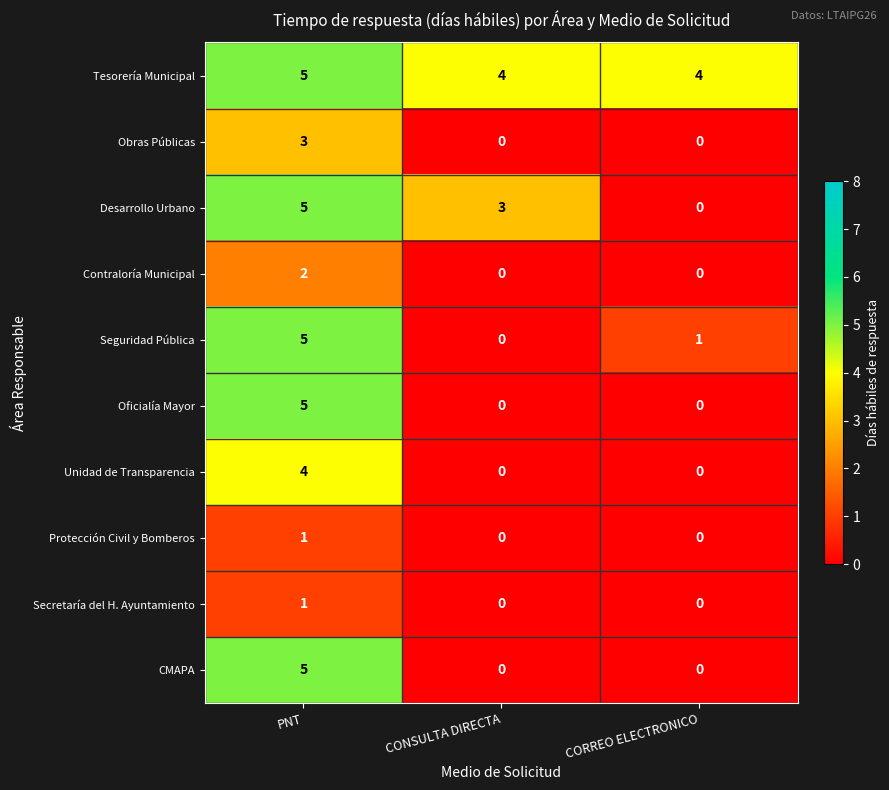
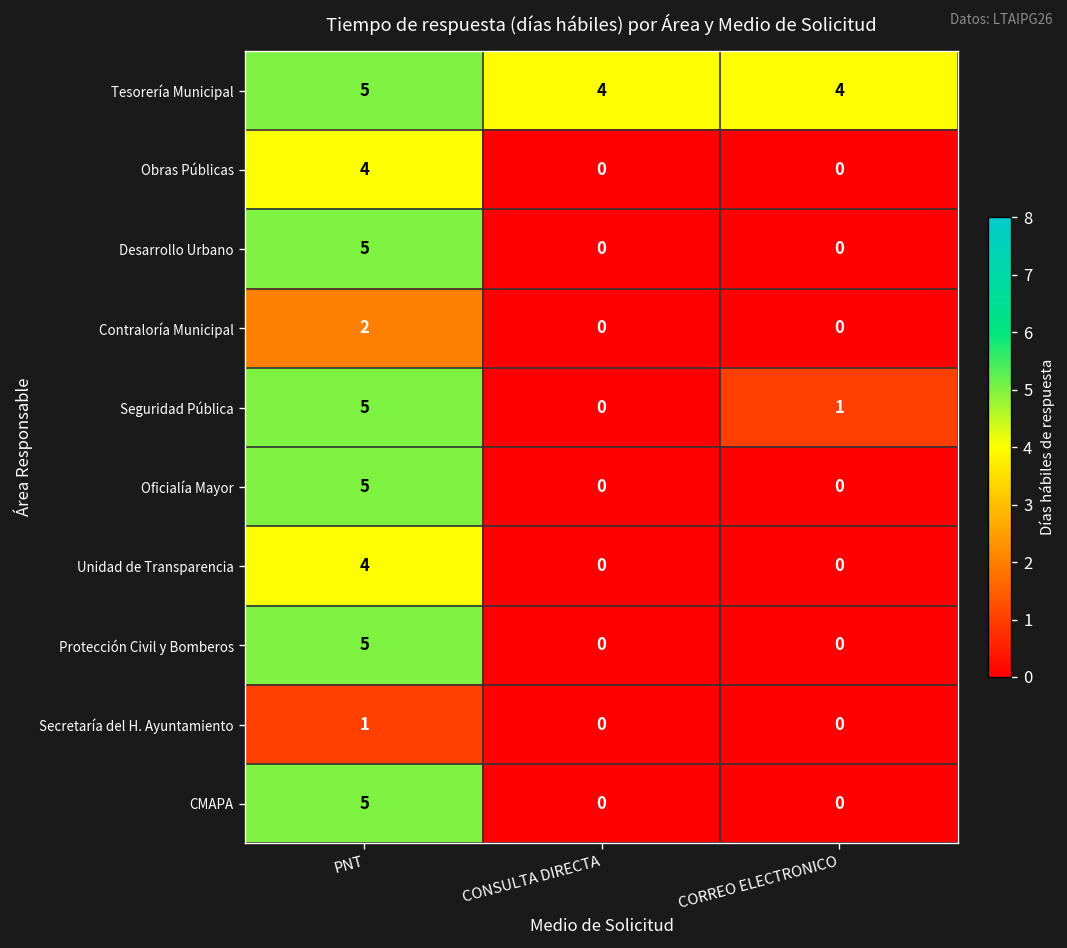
Obras Públicas, PNT: 3 -> 4
Desarrollo Urbano, CONSULTA DIRECTA: 3 -> 0
Protección Civil y Bomberos, PNT: 1 -> 5
